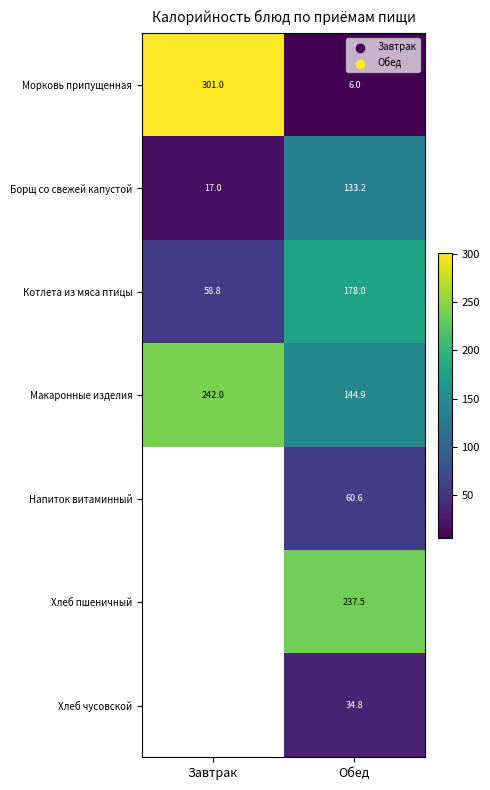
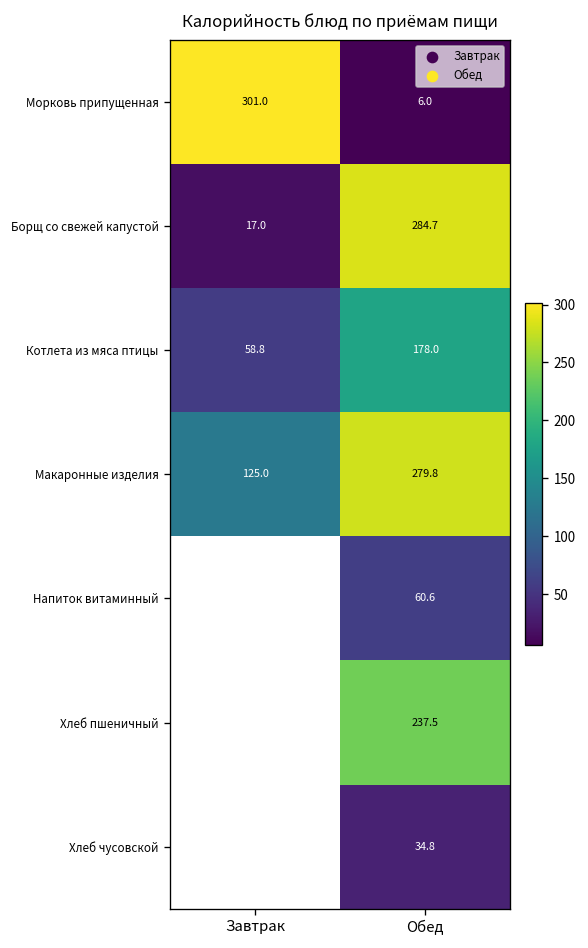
Борщ со свежей капустой, Обед: 133.2 -> 284.7
Макаронные изделия, Завтрак: 242.0 -> 125.0
Макаронные изделия, Обед: 144.9 -> 279.8
